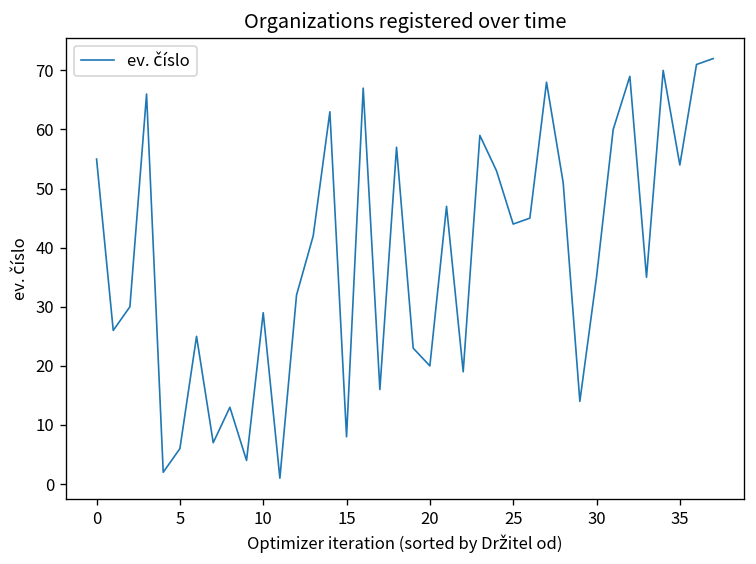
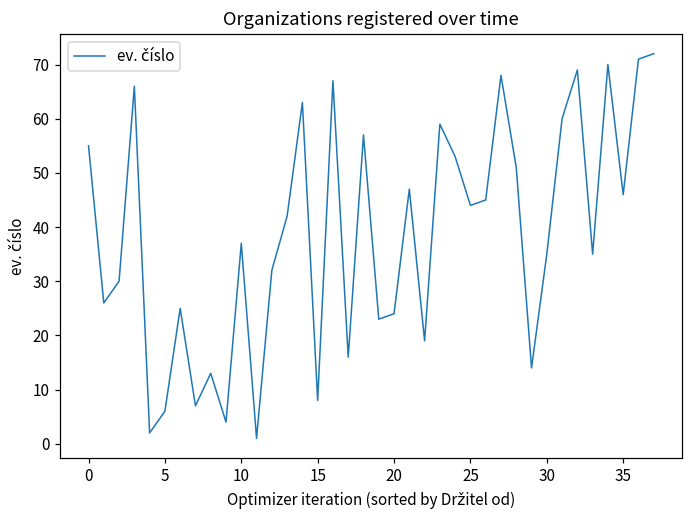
10: 29 -> 37
20: 20 -> 24
35: 54 -> 46
